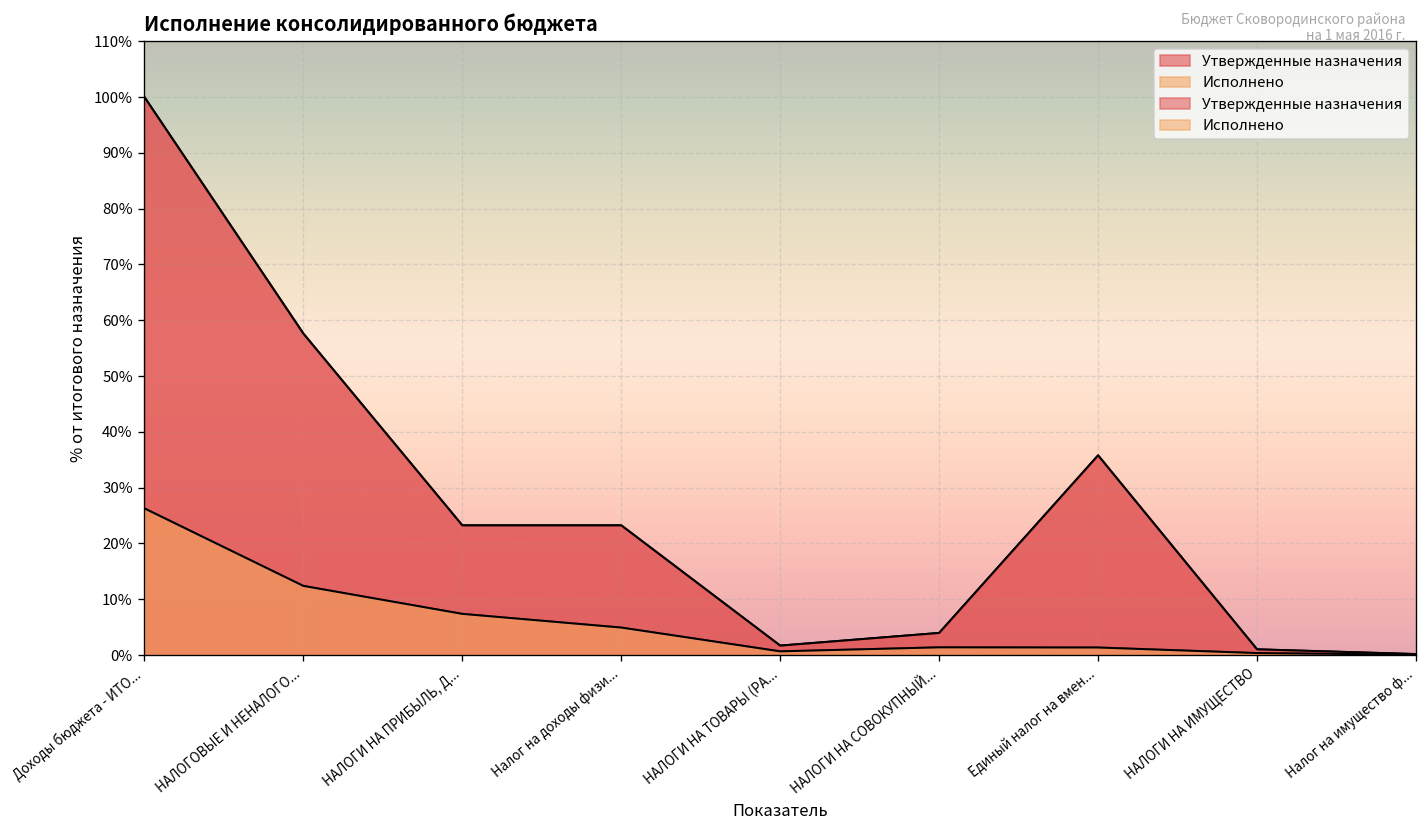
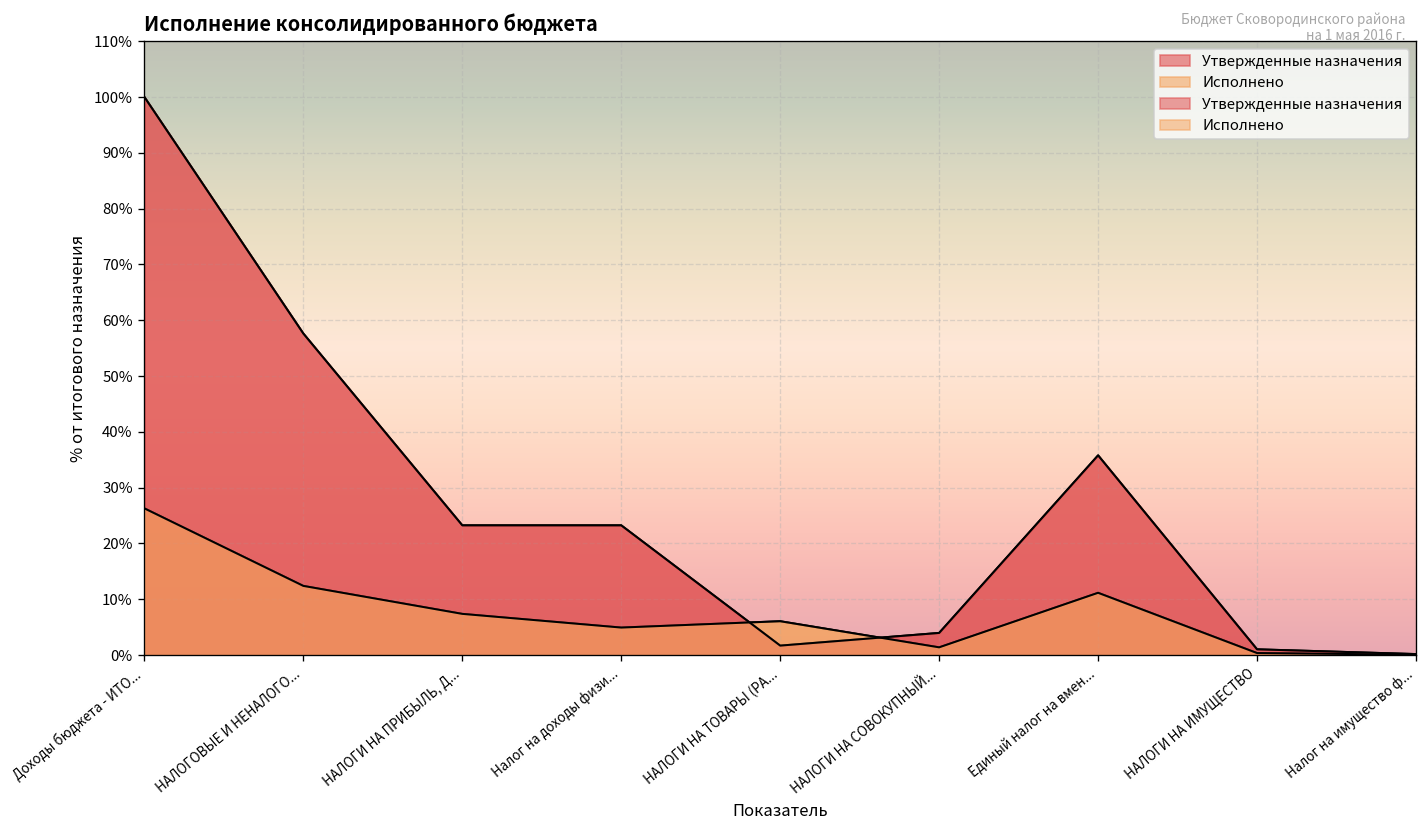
Исполнено, НАЛОГИ НА ТОВАРЫ (РА...: 1% -> 6%
Исполнено, Единый налог на вмен...: 1% -> 11%
